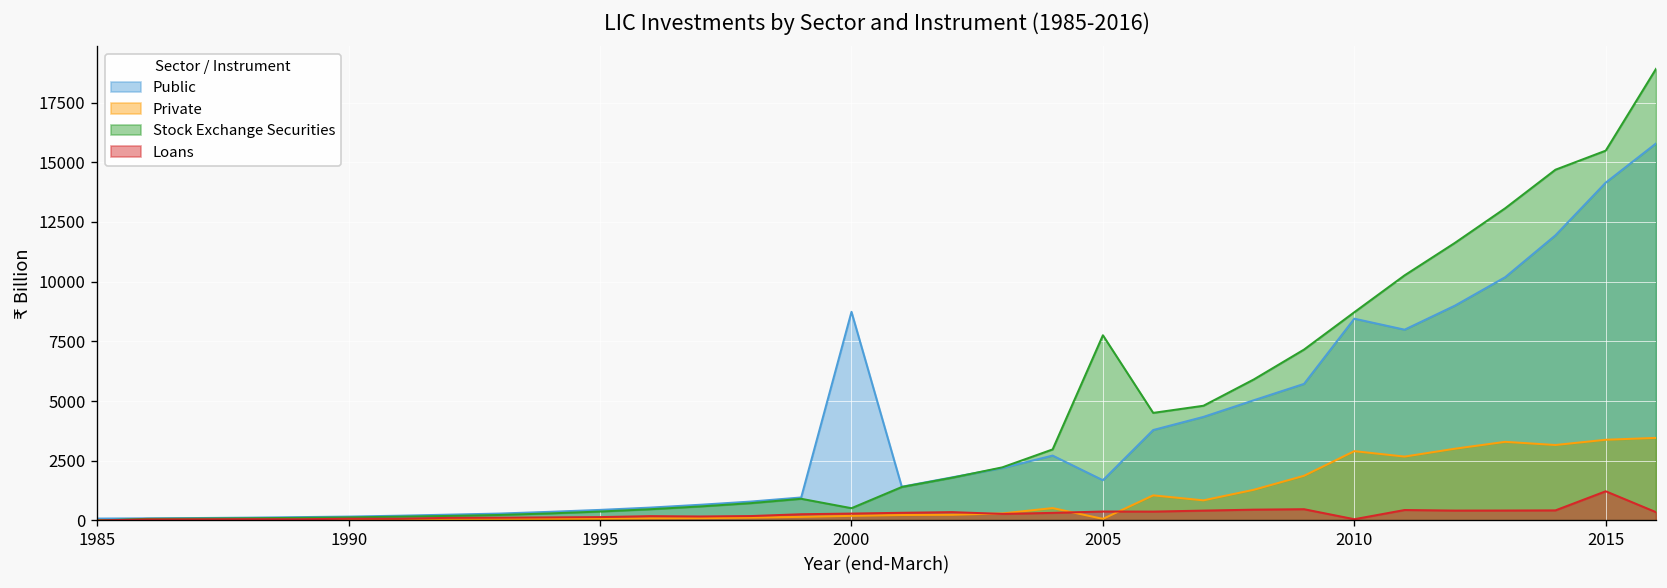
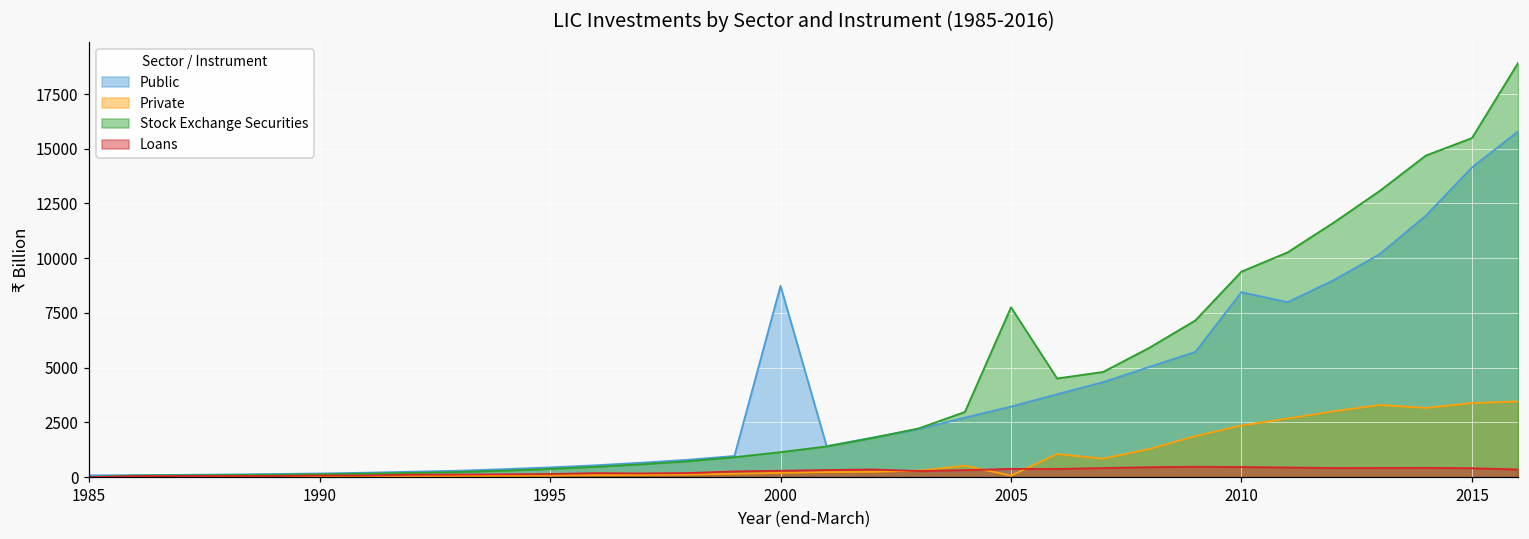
Stock Exchange Securities, 2000: 500 -> 1100
Public, 2005: 1700 -> 3200
Private, 2010: 2900 -> 2400
Stock Exchange Securities, 2010: 8700 -> 9400
Loans, 2010: 100 -> 500
Loans, 2015: 1200 -> 400
